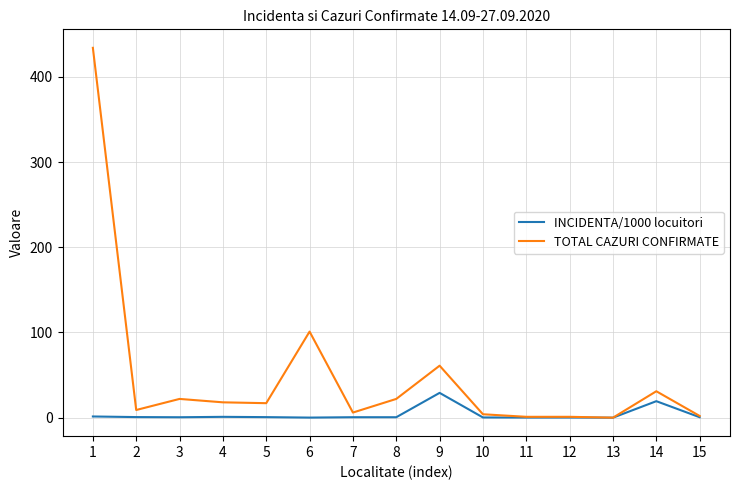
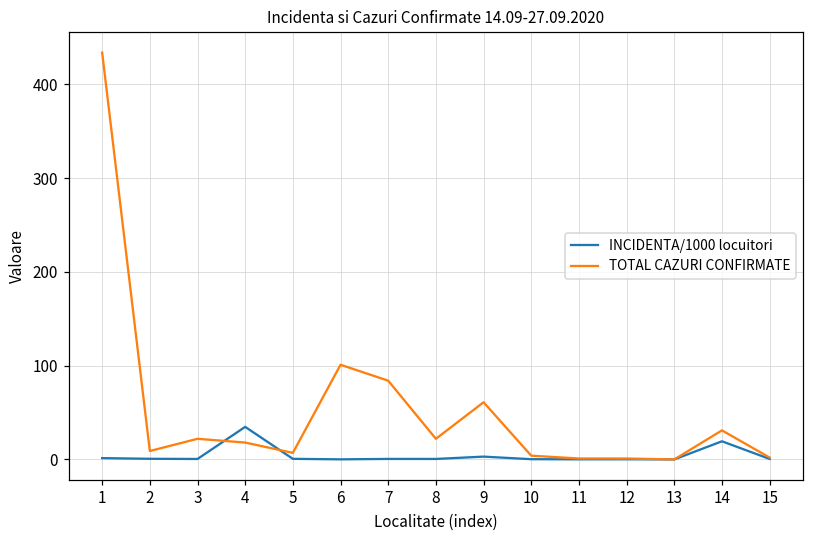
INCIDENTA/1000 locuitori, 4: 0 -> 30
TOTAL CAZURI CONFIRMATE, 5: 20 -> 10
TOTAL CAZURI CONFIRMATE, 7: 10 -> 80
INCIDENTA/1000 locuitori, 9: 30 -> 0
